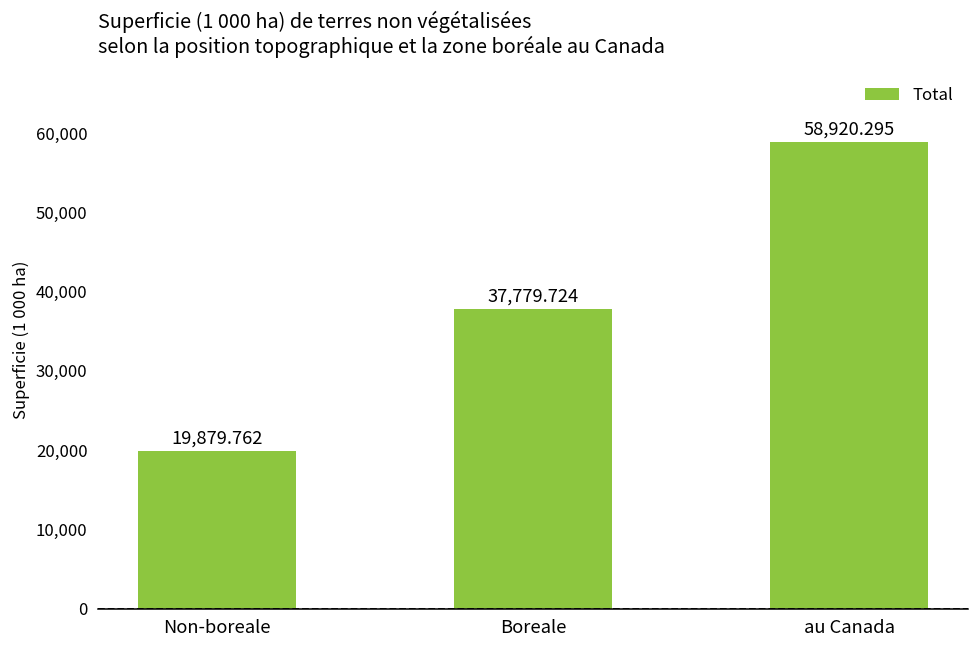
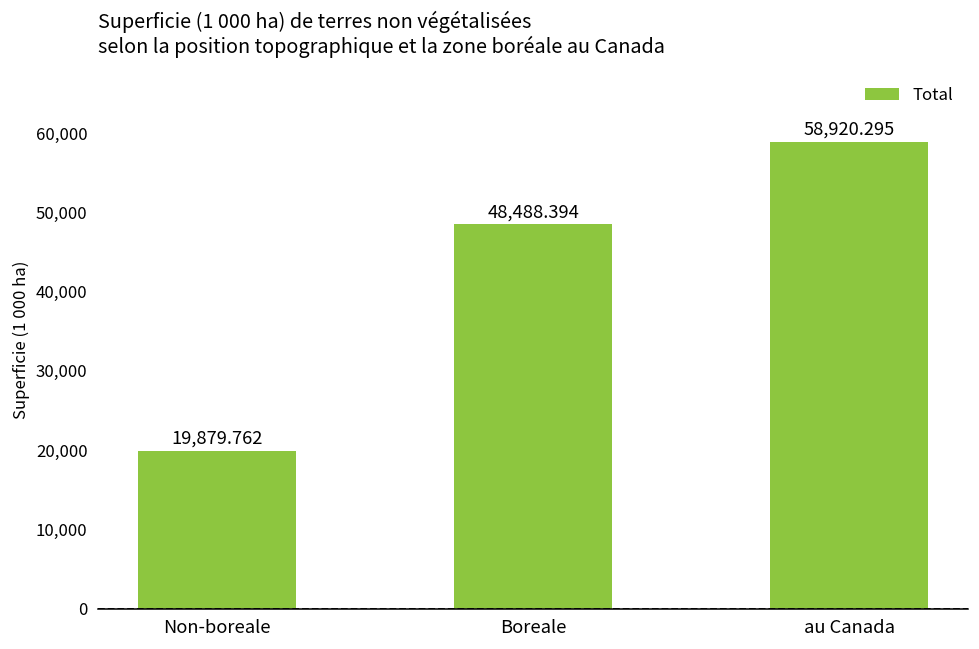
Boreale: 37,779.724 -> 48,488.394
